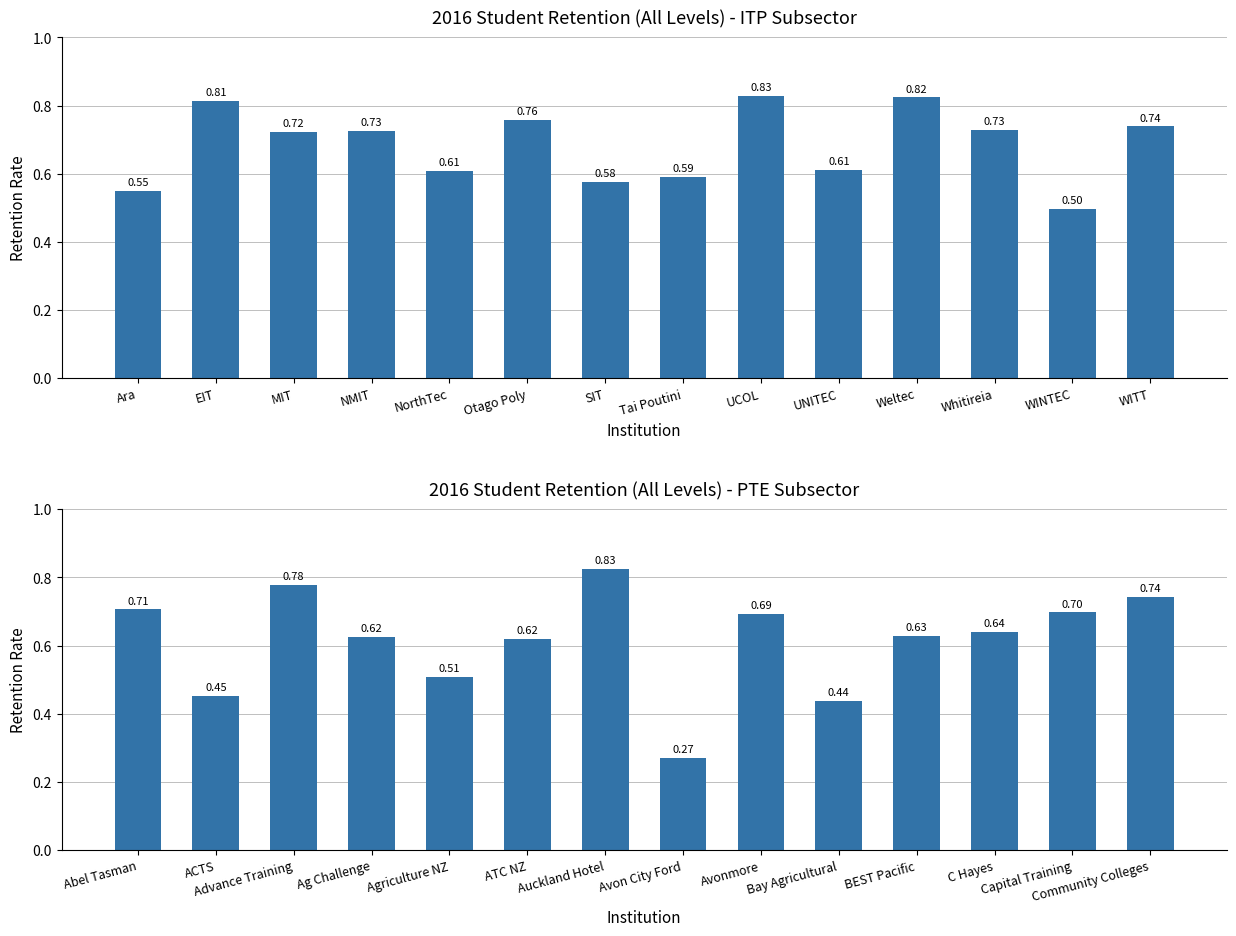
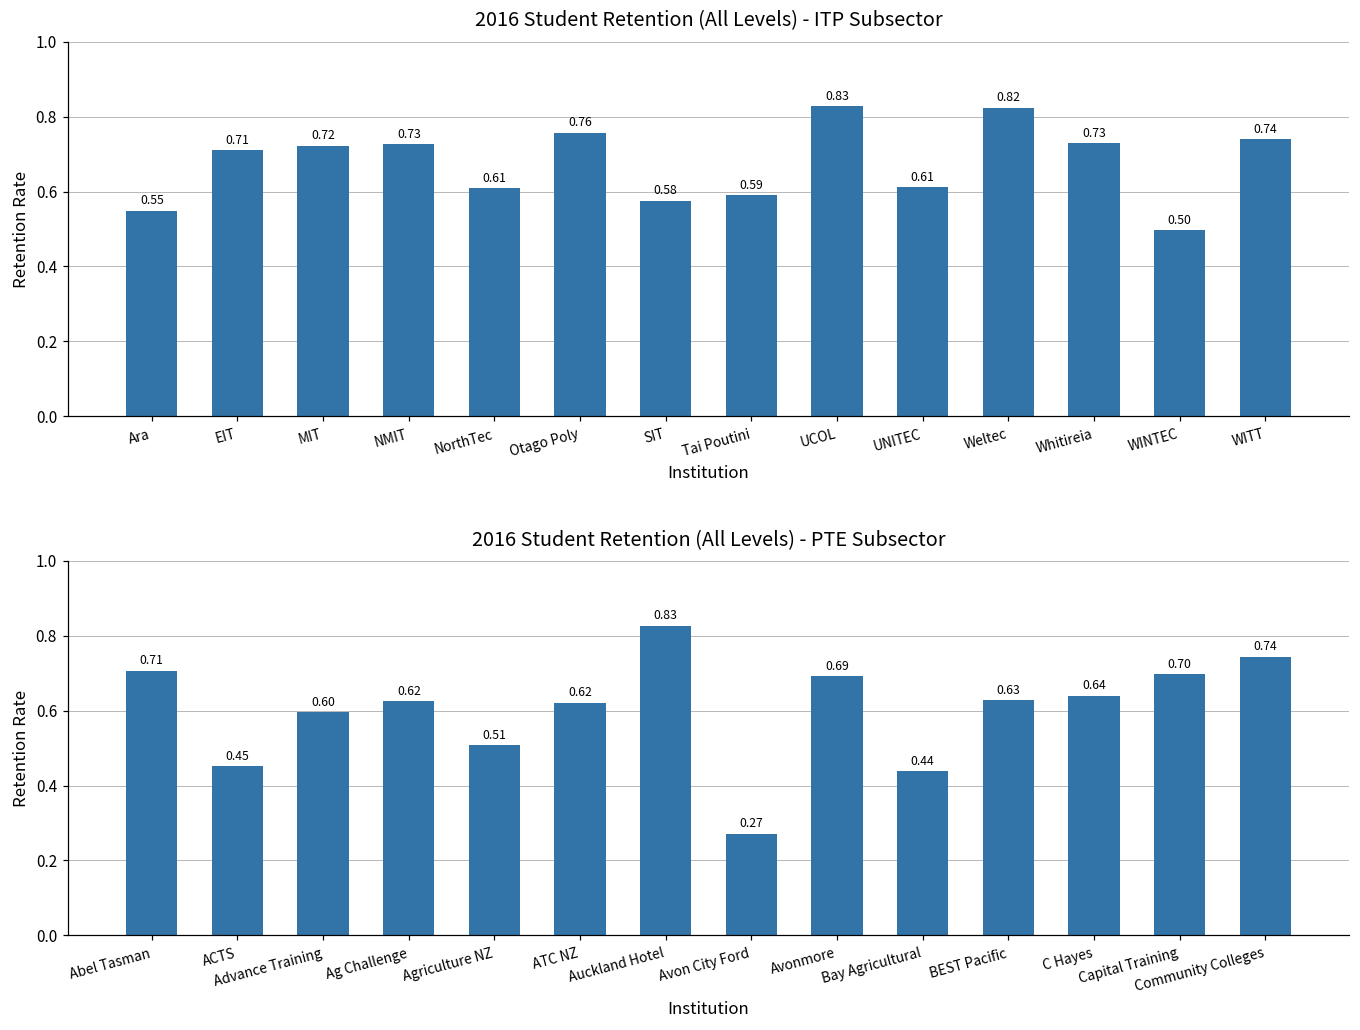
2016 Student Retention (All Levels) - ITP Subsector, EIT: 0.81 -> 0.71
2016 Student Retention (All Levels) - PTE Subsector, Advance Training: 0.78 -> 0.60
